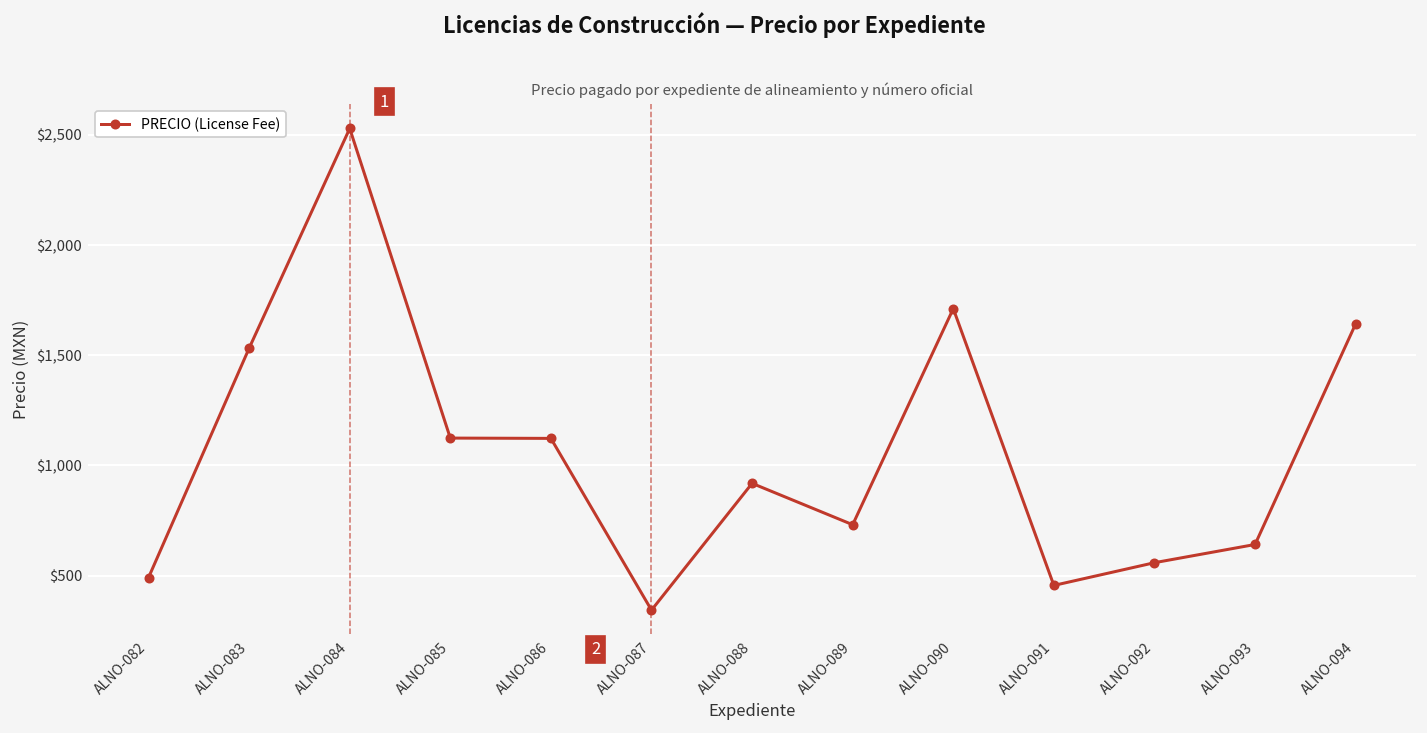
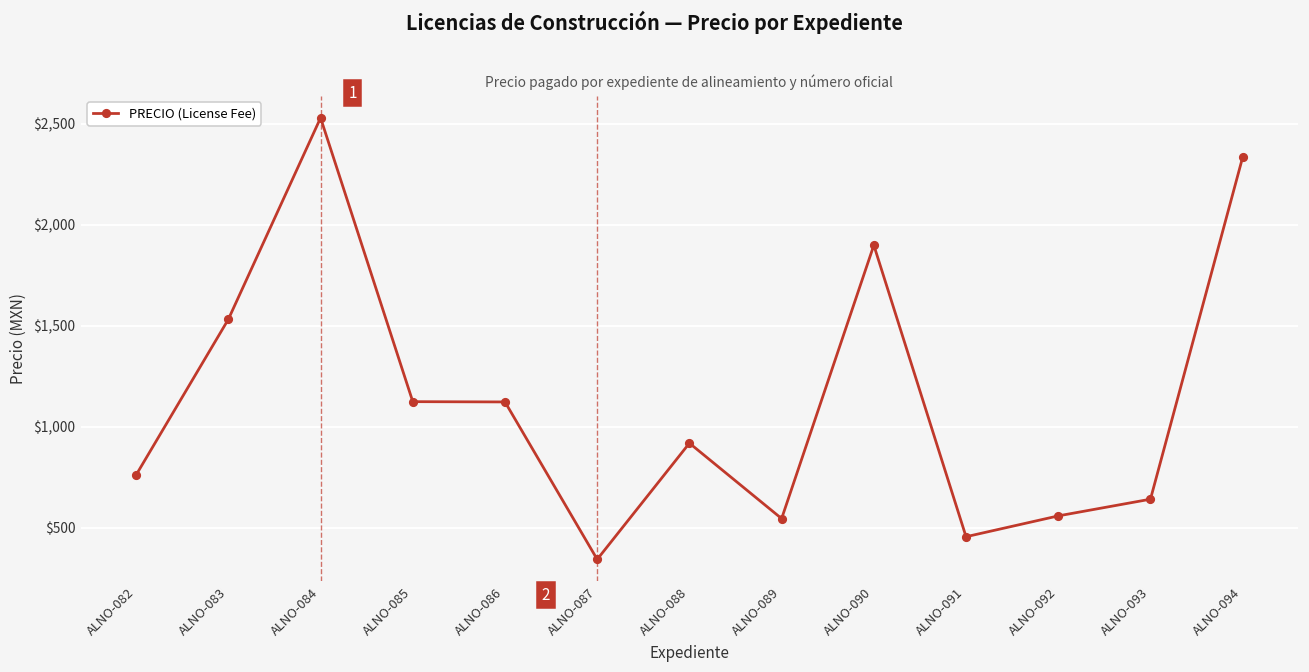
ALNO-082: $490 -> $760
ALNO-089: $730 -> $550
ALNO-090: $1,710 -> $1,900
ALNO-094: $1,640 -> $2,330
